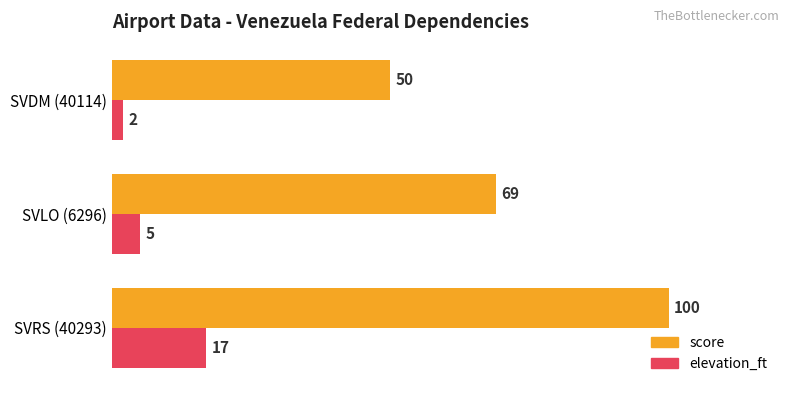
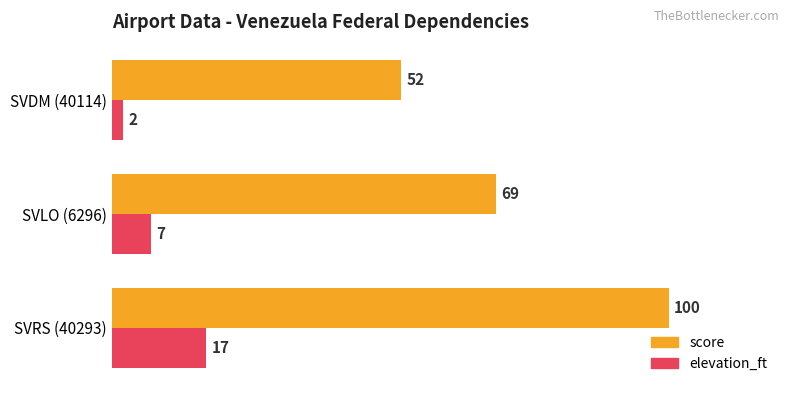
score, SVDM (40114): 50 -> 52
elevation_ft, SVLO (6296): 5 -> 7
